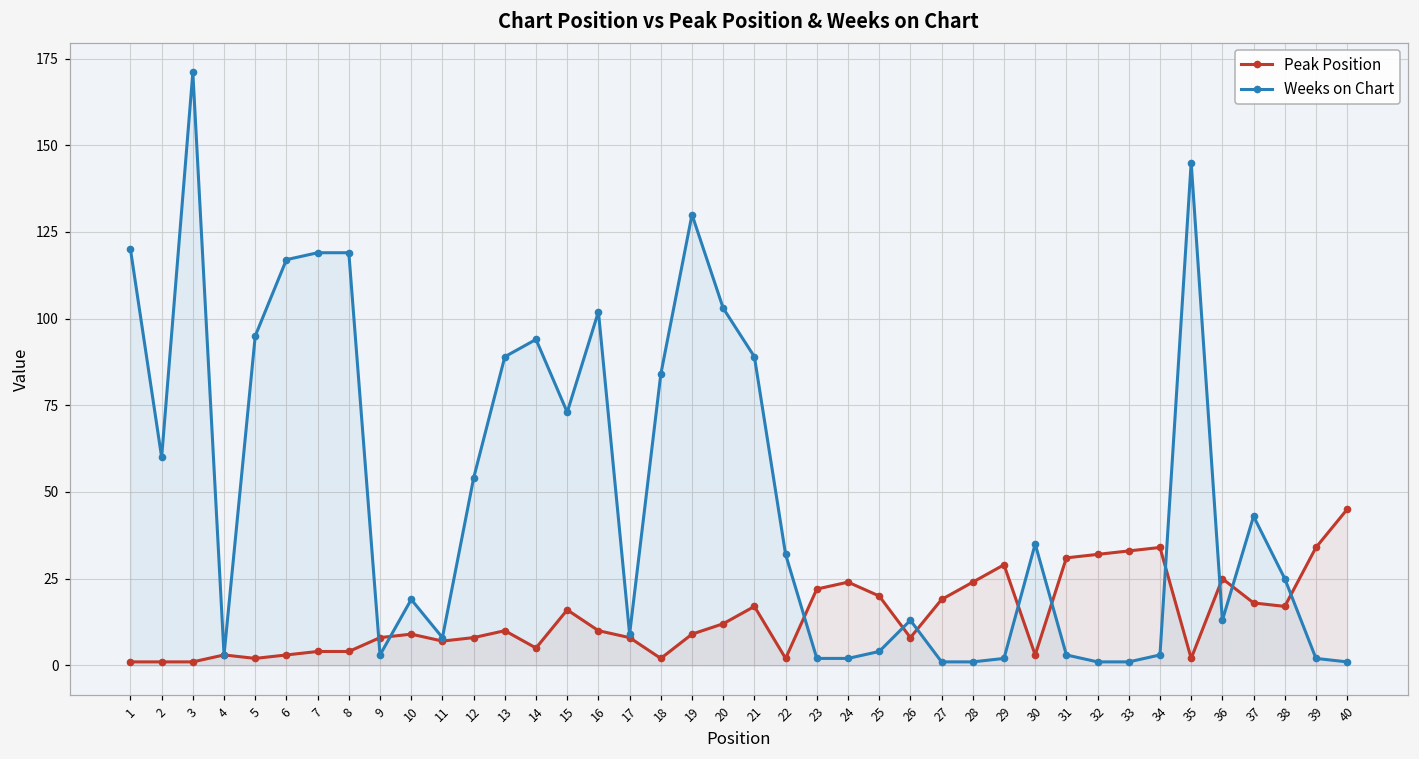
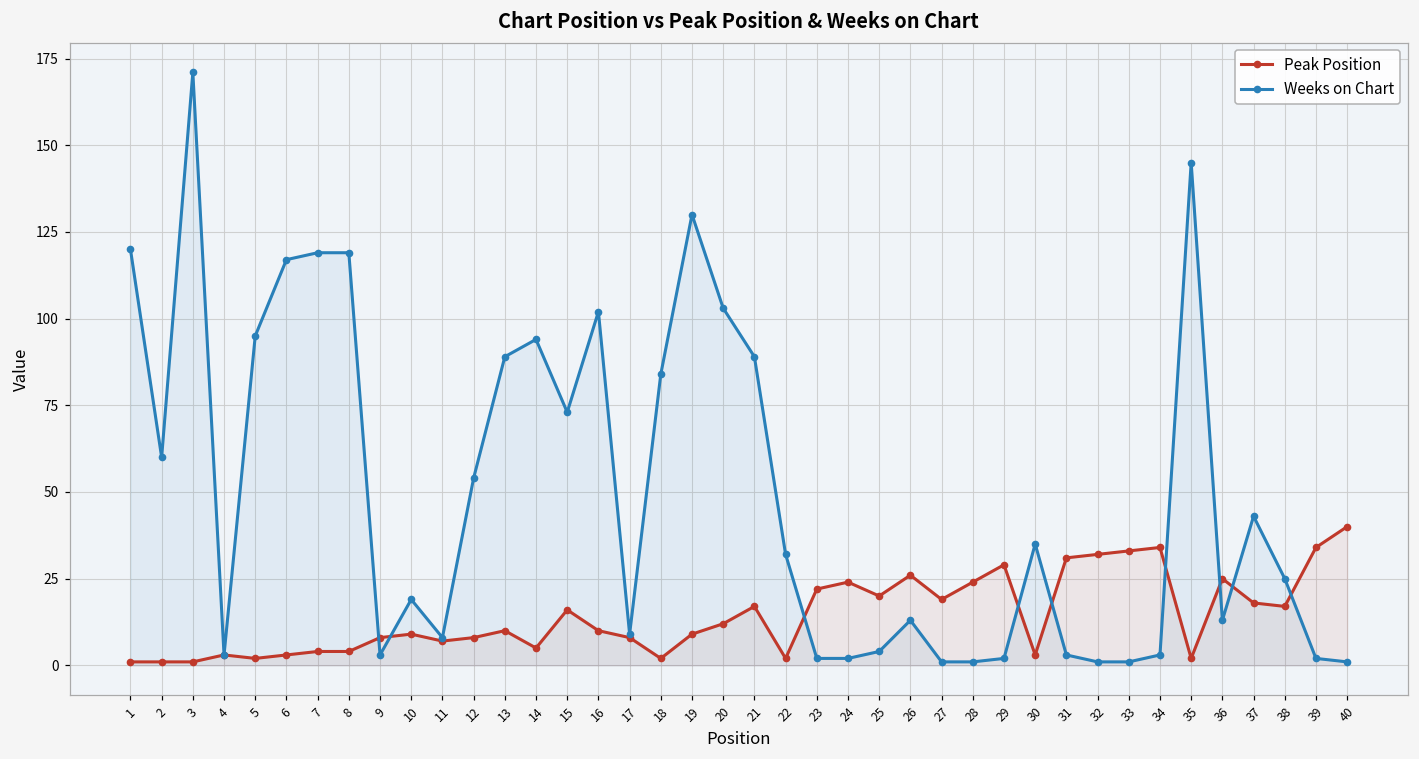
Peak Position, 26: 8 -> 26
Peak Position, 40: 45 -> 40
